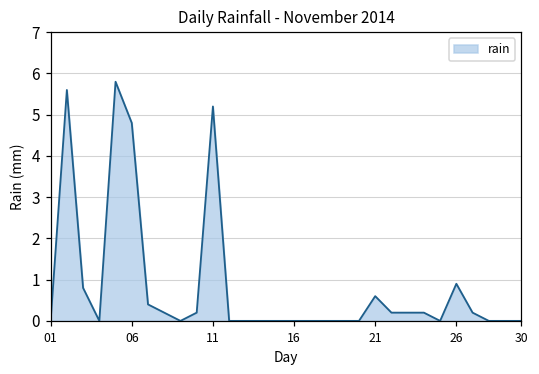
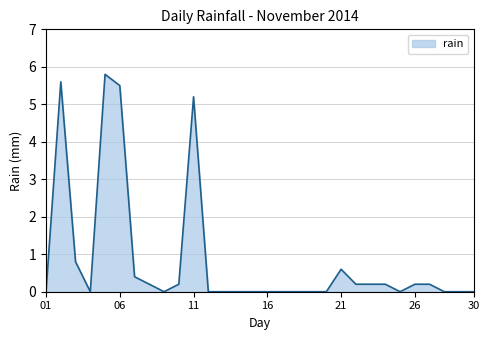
06: 4.8 -> 5.5
26: 0.9 -> 0.2
